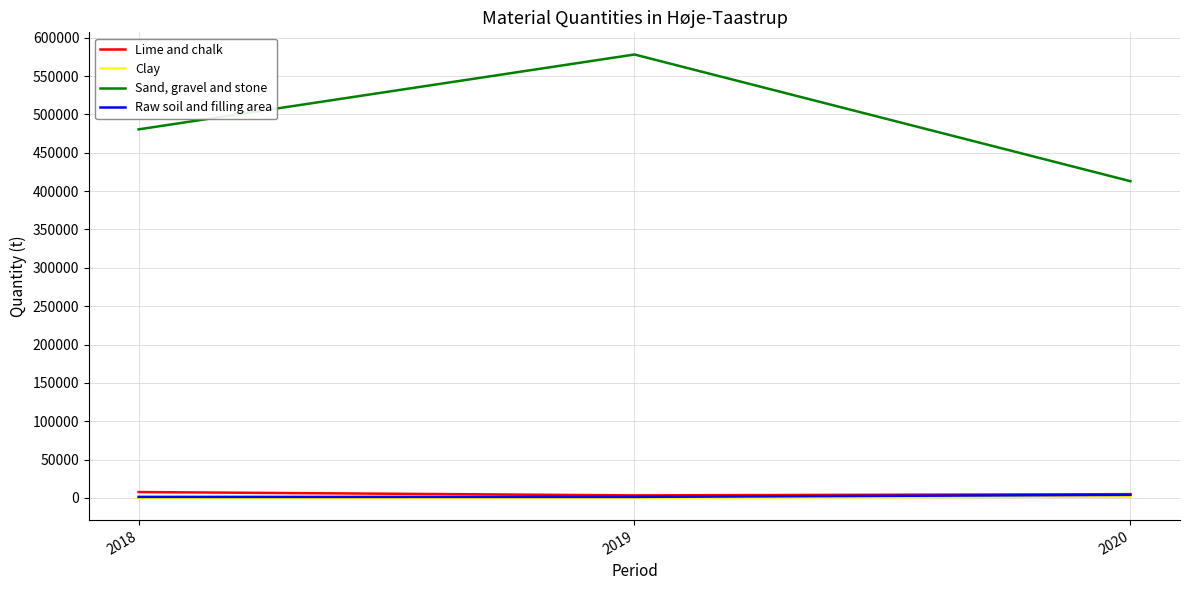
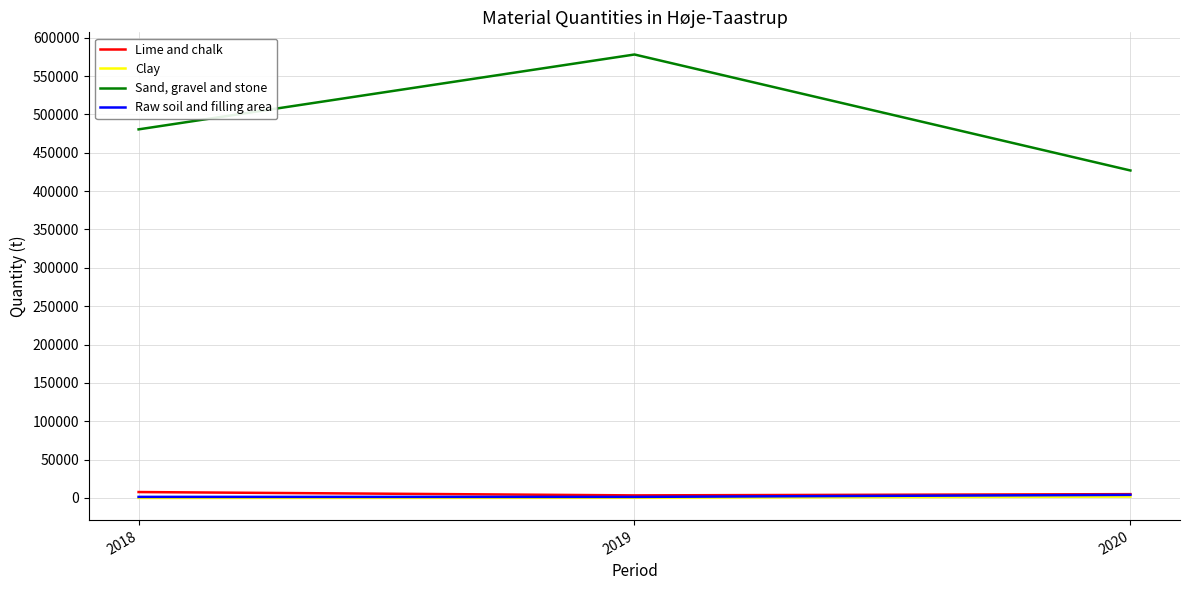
Sand, gravel and stone, 2020: 410000 -> 430000
